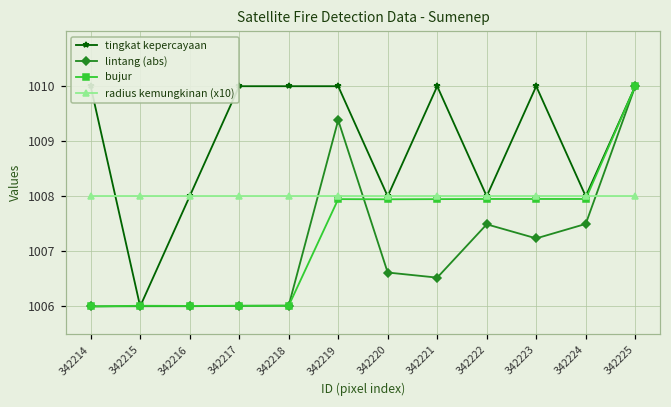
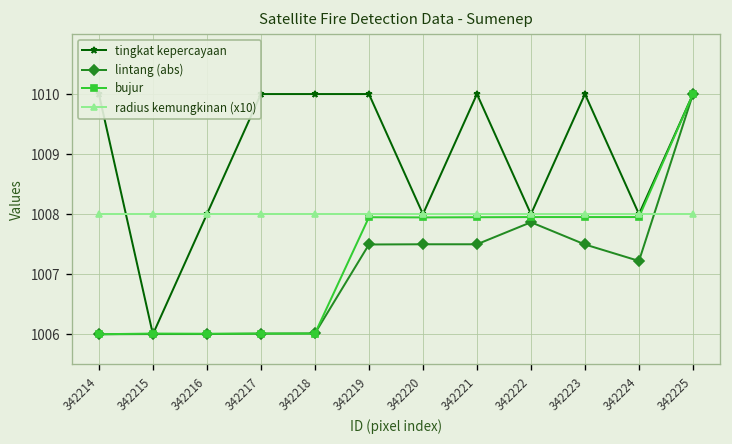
lintang (abs), 342219: 1009.4 -> 1007.5
lintang (abs), 342220: 1006.6 -> 1007.5
lintang (abs), 342221: 1006.5 -> 1007.5
lintang (abs), 342222: 1007.5 -> 1007.9
lintang (abs), 342223: 1007.2 -> 1007.5
lintang (abs), 342224: 1007.5 -> 1007.2
